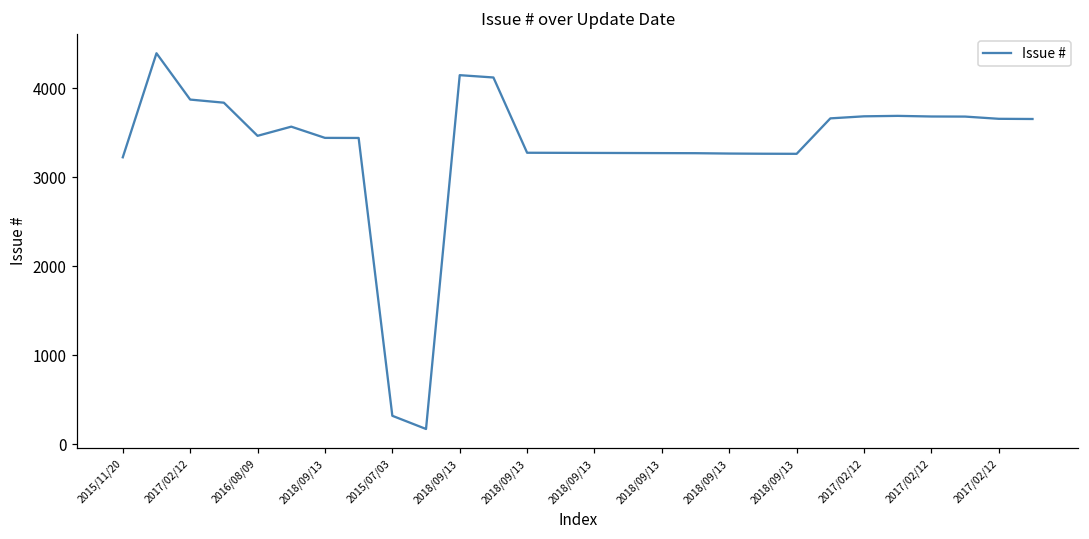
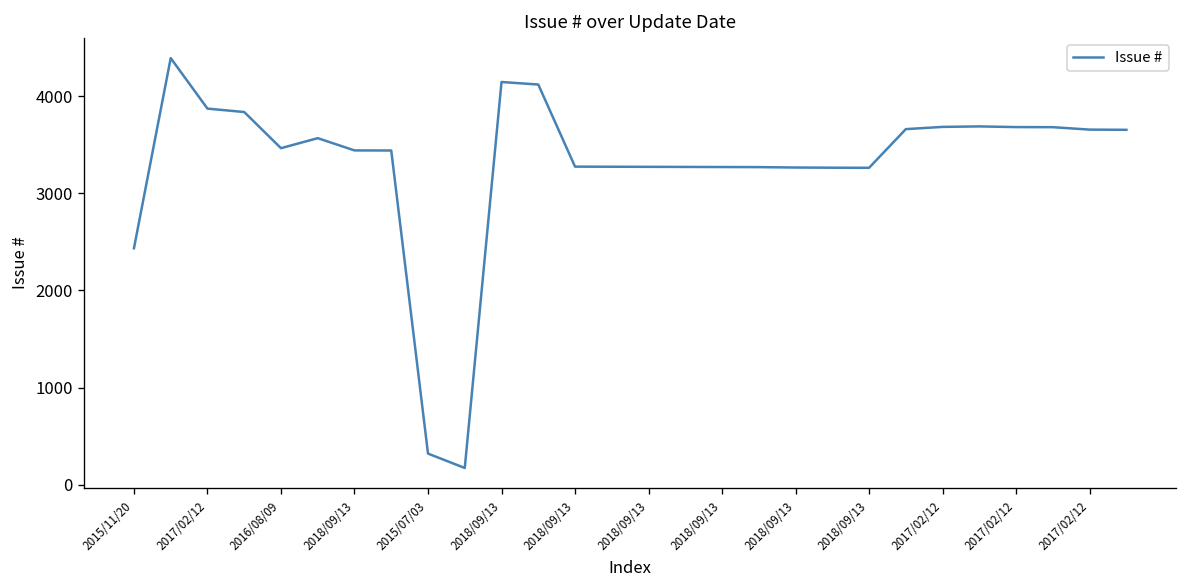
2015/11/20: 3200 -> 2400
